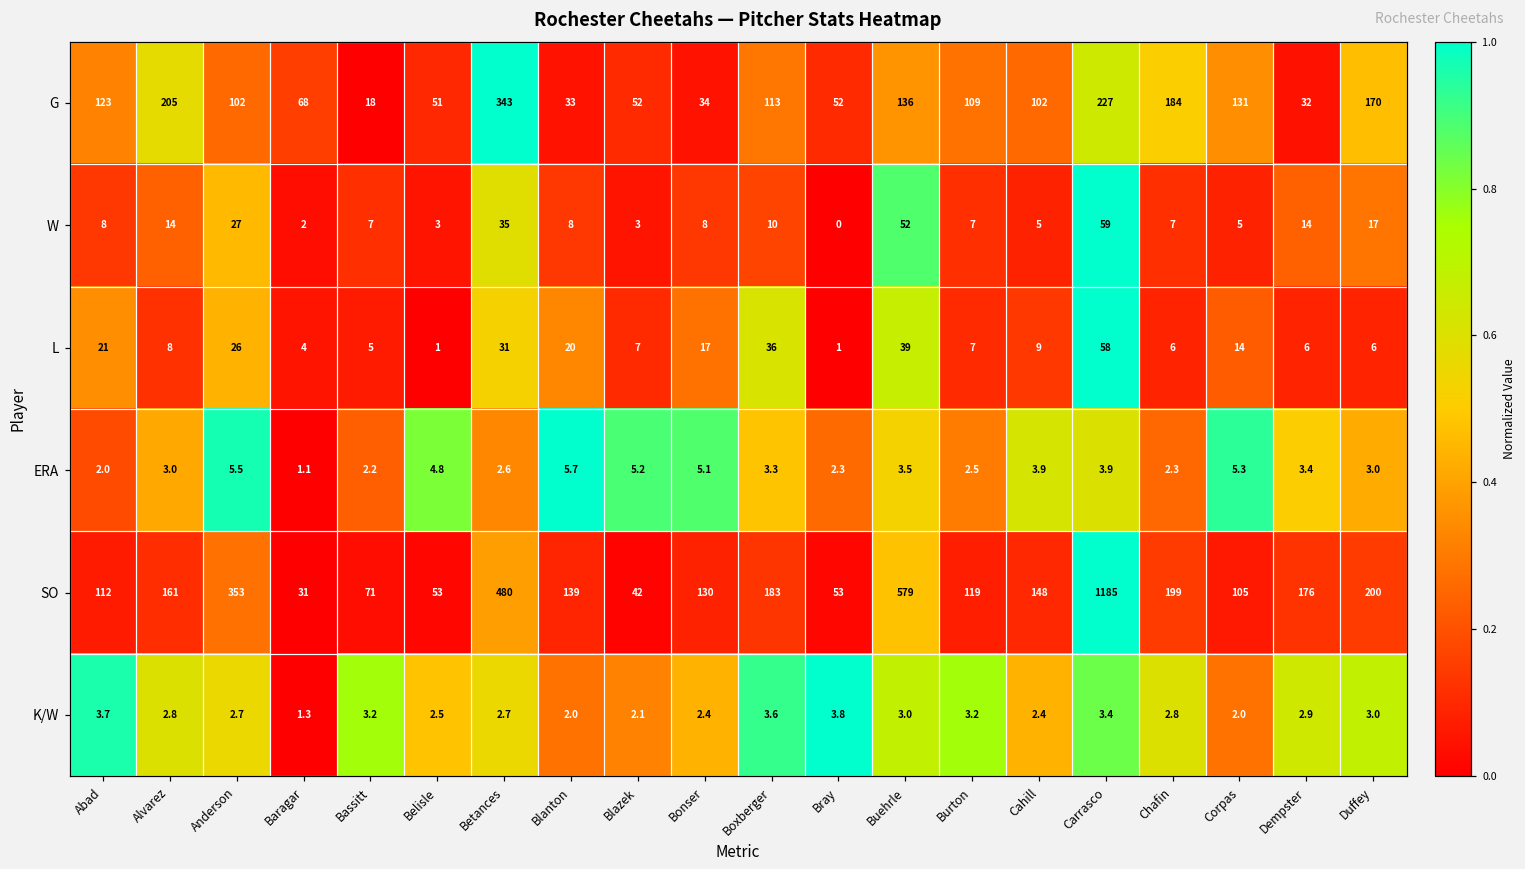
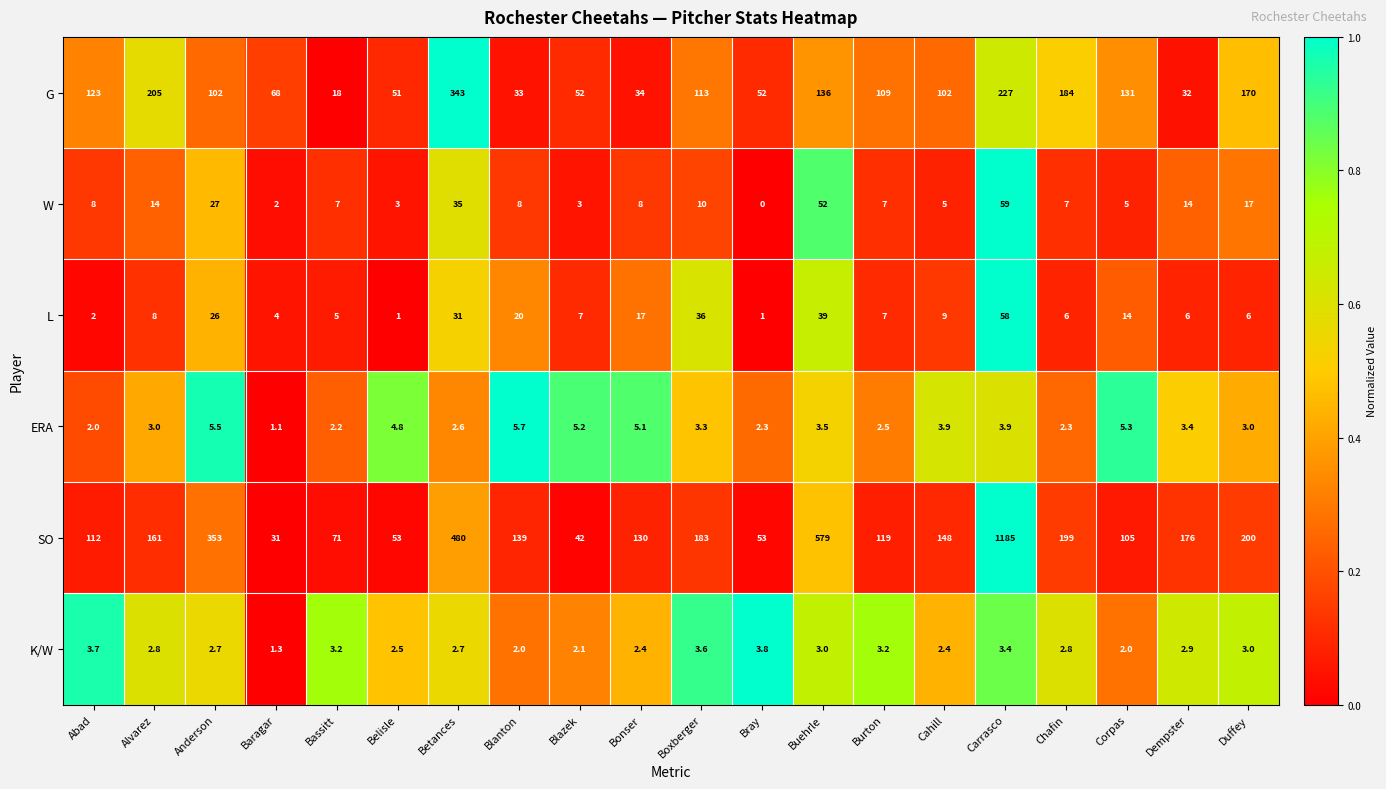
L, Abad: 21 -> 2
